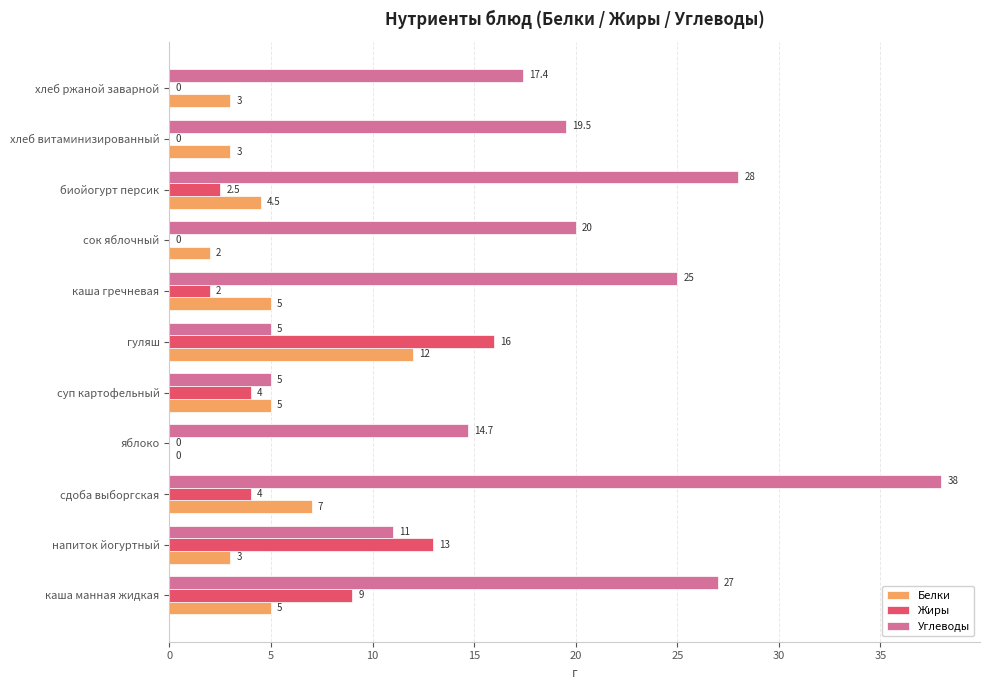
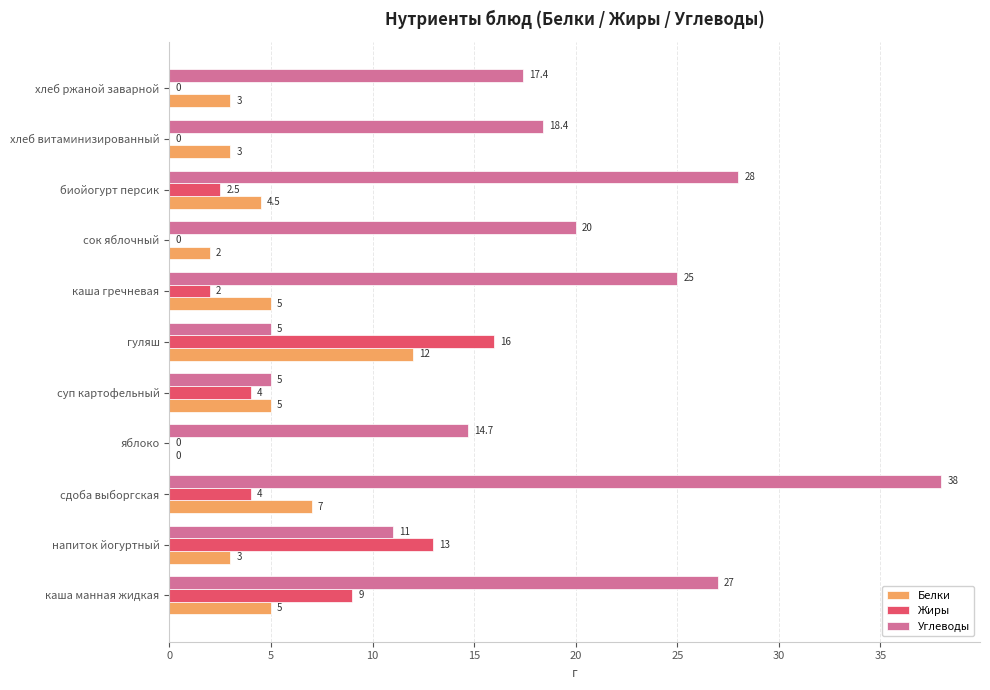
Углеводы, хлеб витаминизированный: 19.5 -> 18.4
